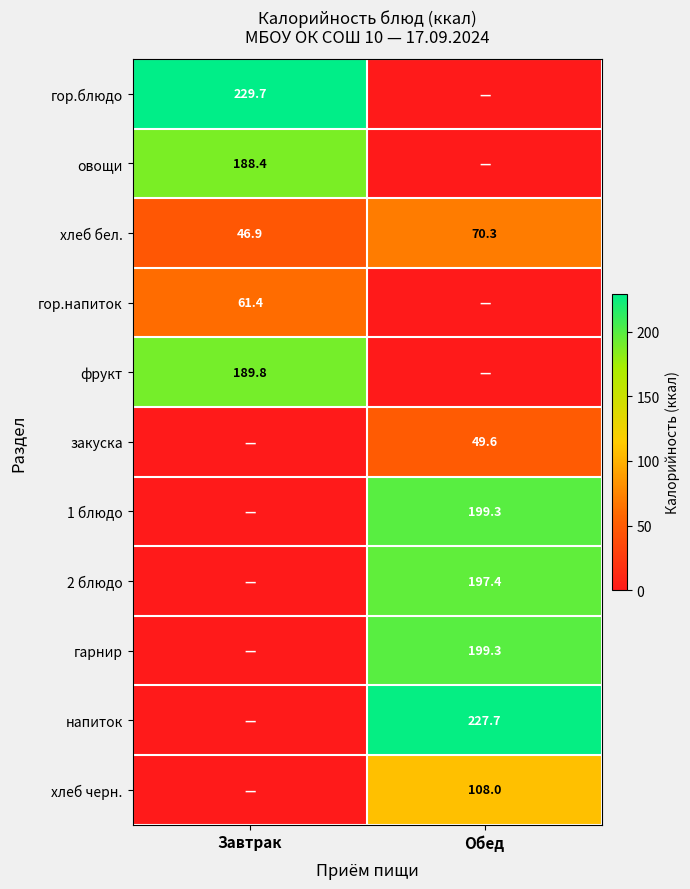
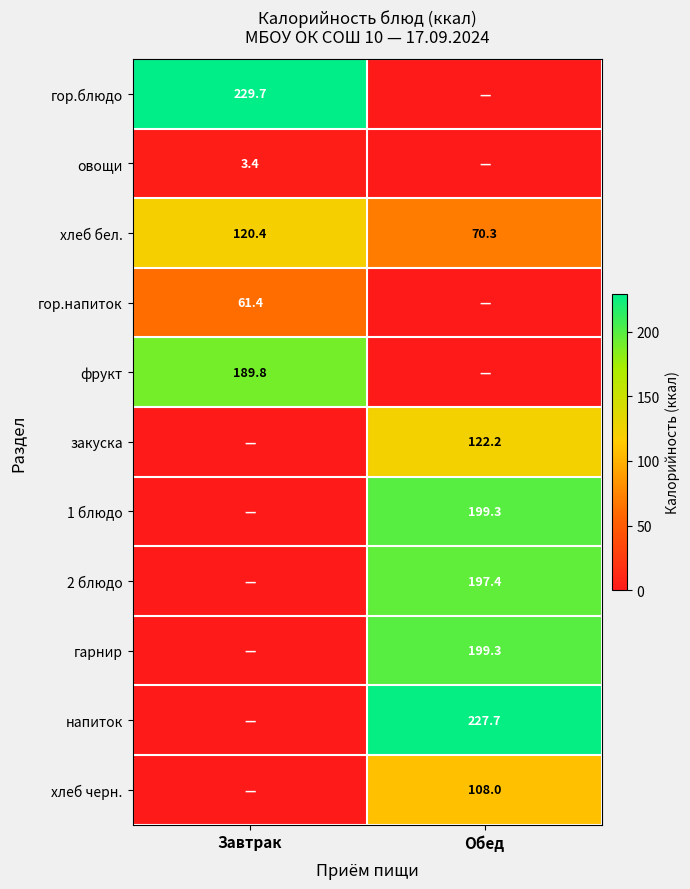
овощи, Завтрак: 188.4 -> 3.4
хлеб бел., Завтрак: 46.9 -> 120.4
закуска, Обед: 49.6 -> 122.2
